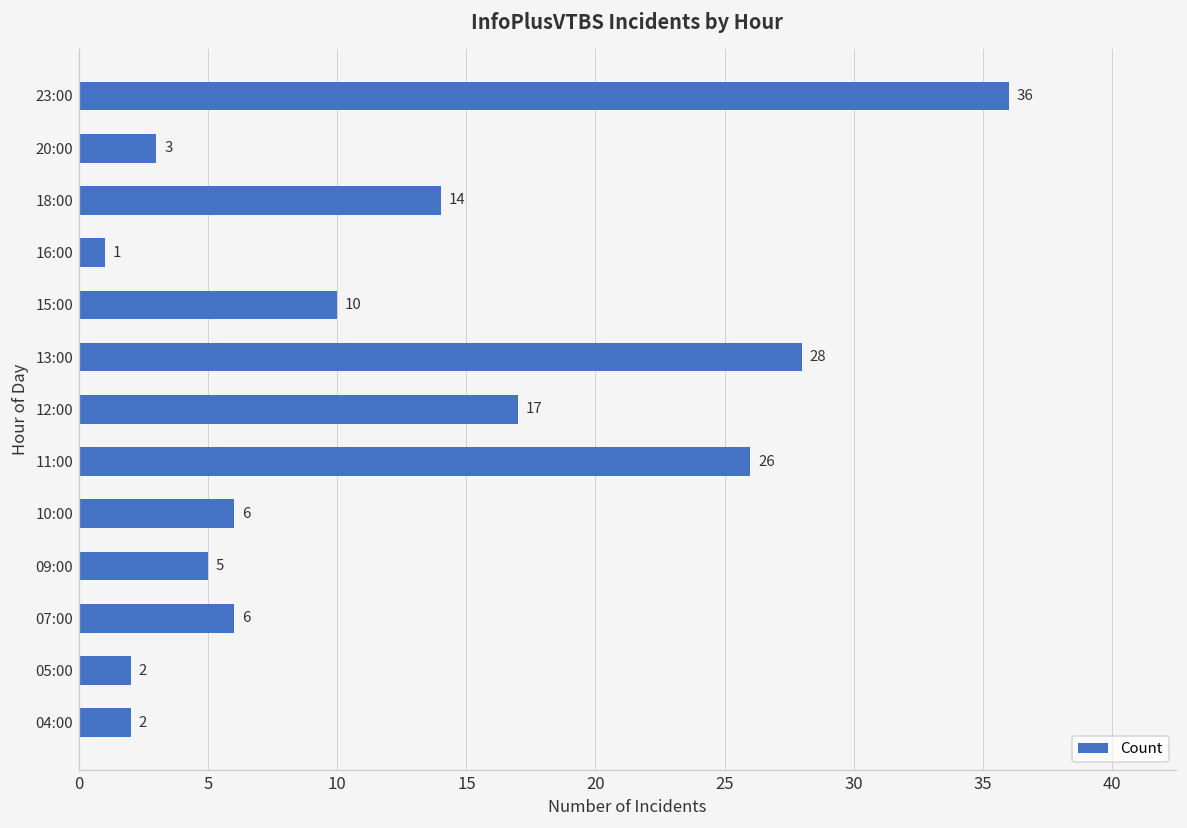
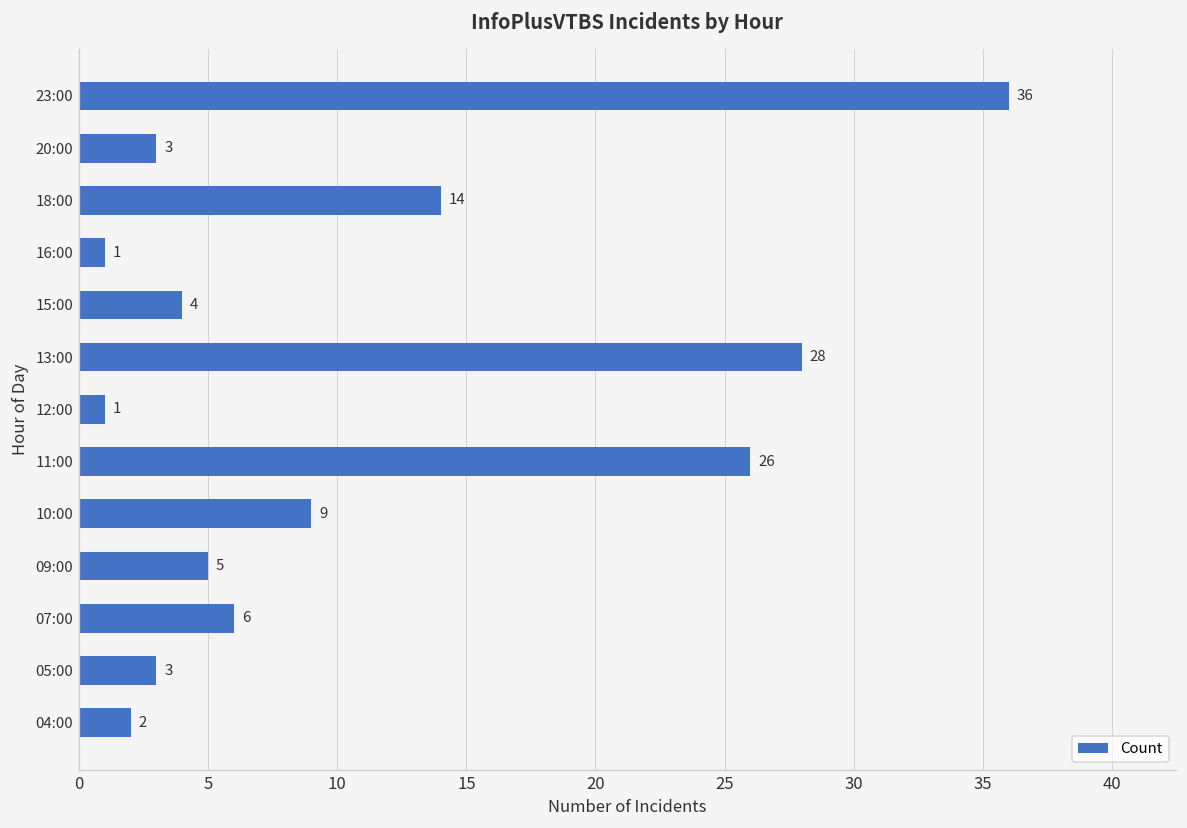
15:00: 10 -> 4
12:00: 17 -> 1
10:00: 6 -> 9
05:00: 2 -> 3
